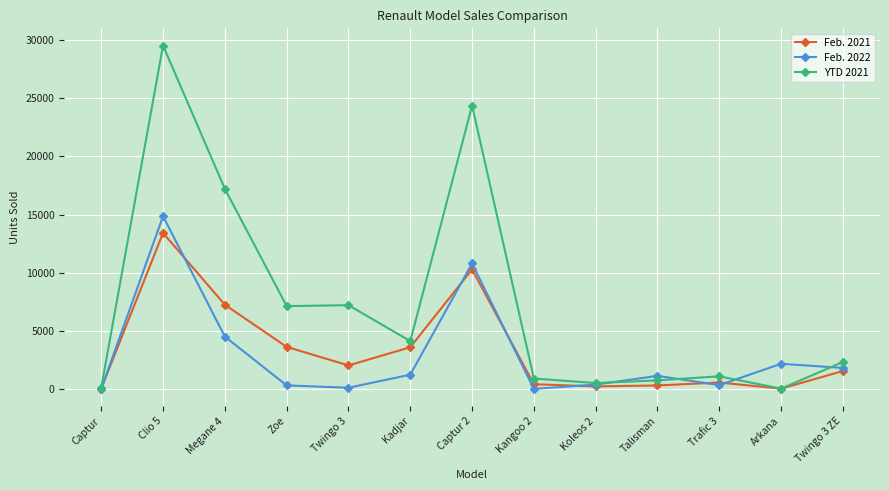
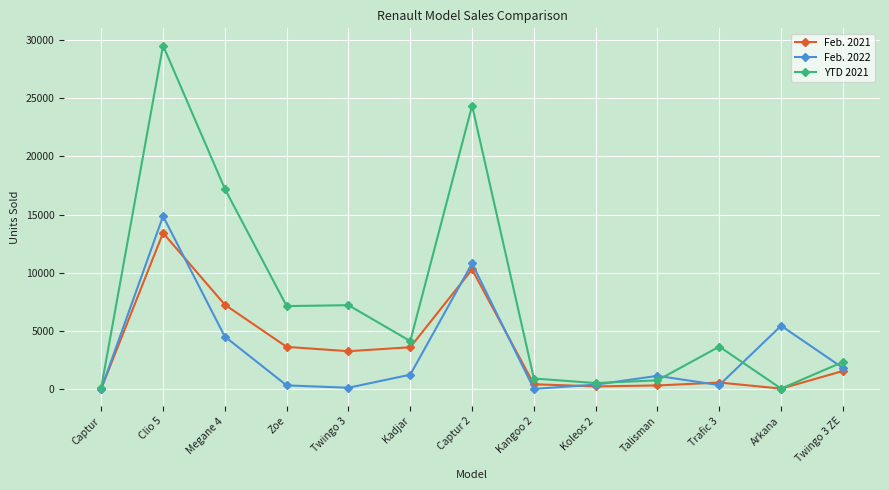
Feb. 2021, Twingo 3: 2000 -> 3200
YTD 2021, Trafic 3: 1100 -> 3600
Feb. 2022, Arkana: 2200 -> 5400
